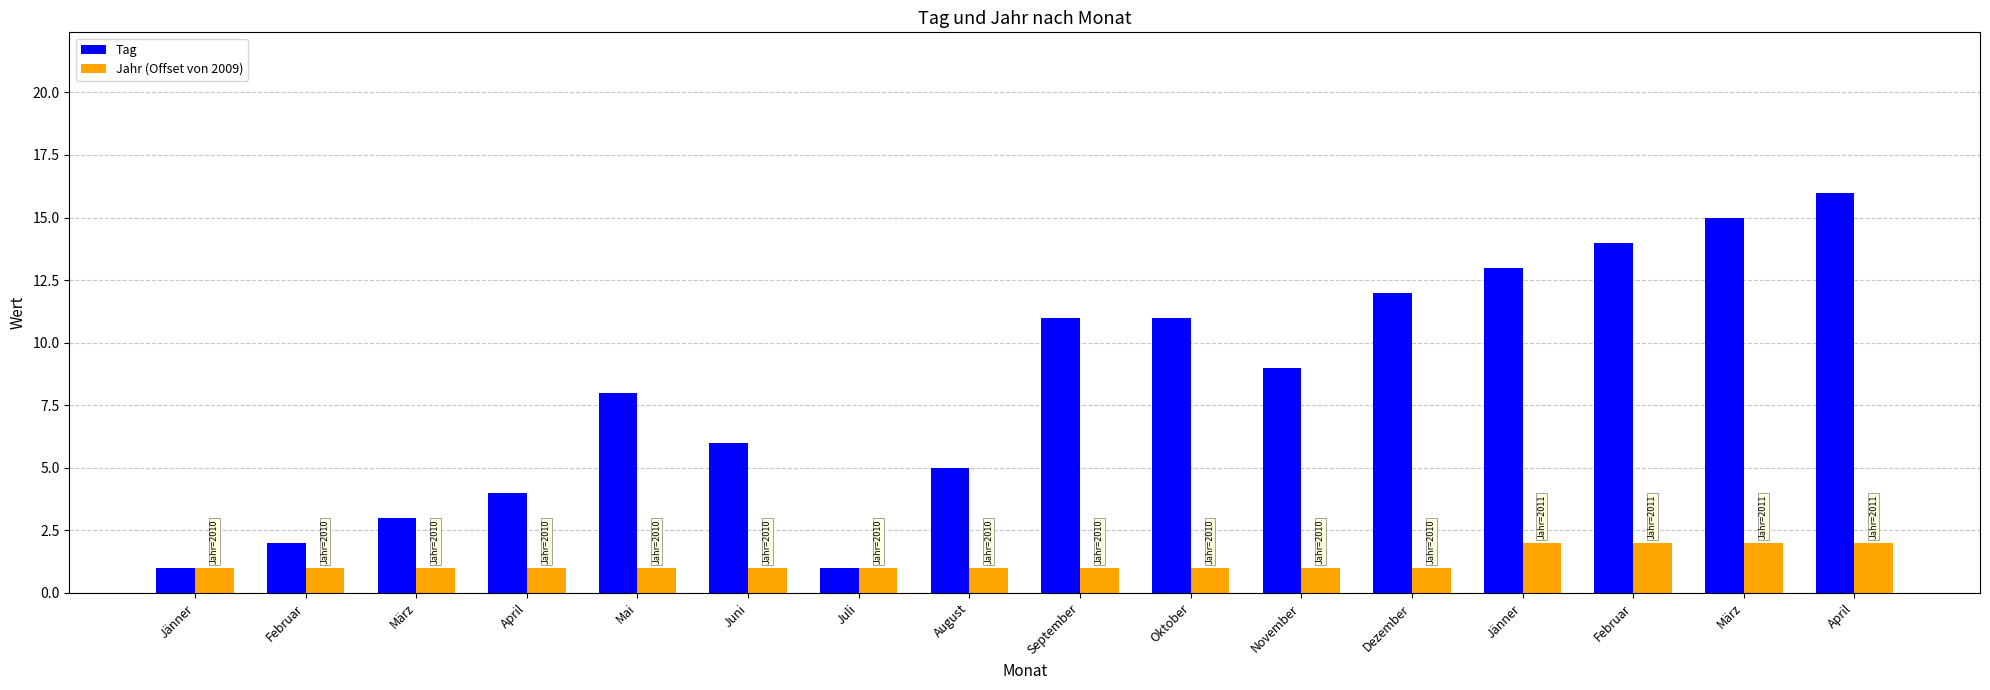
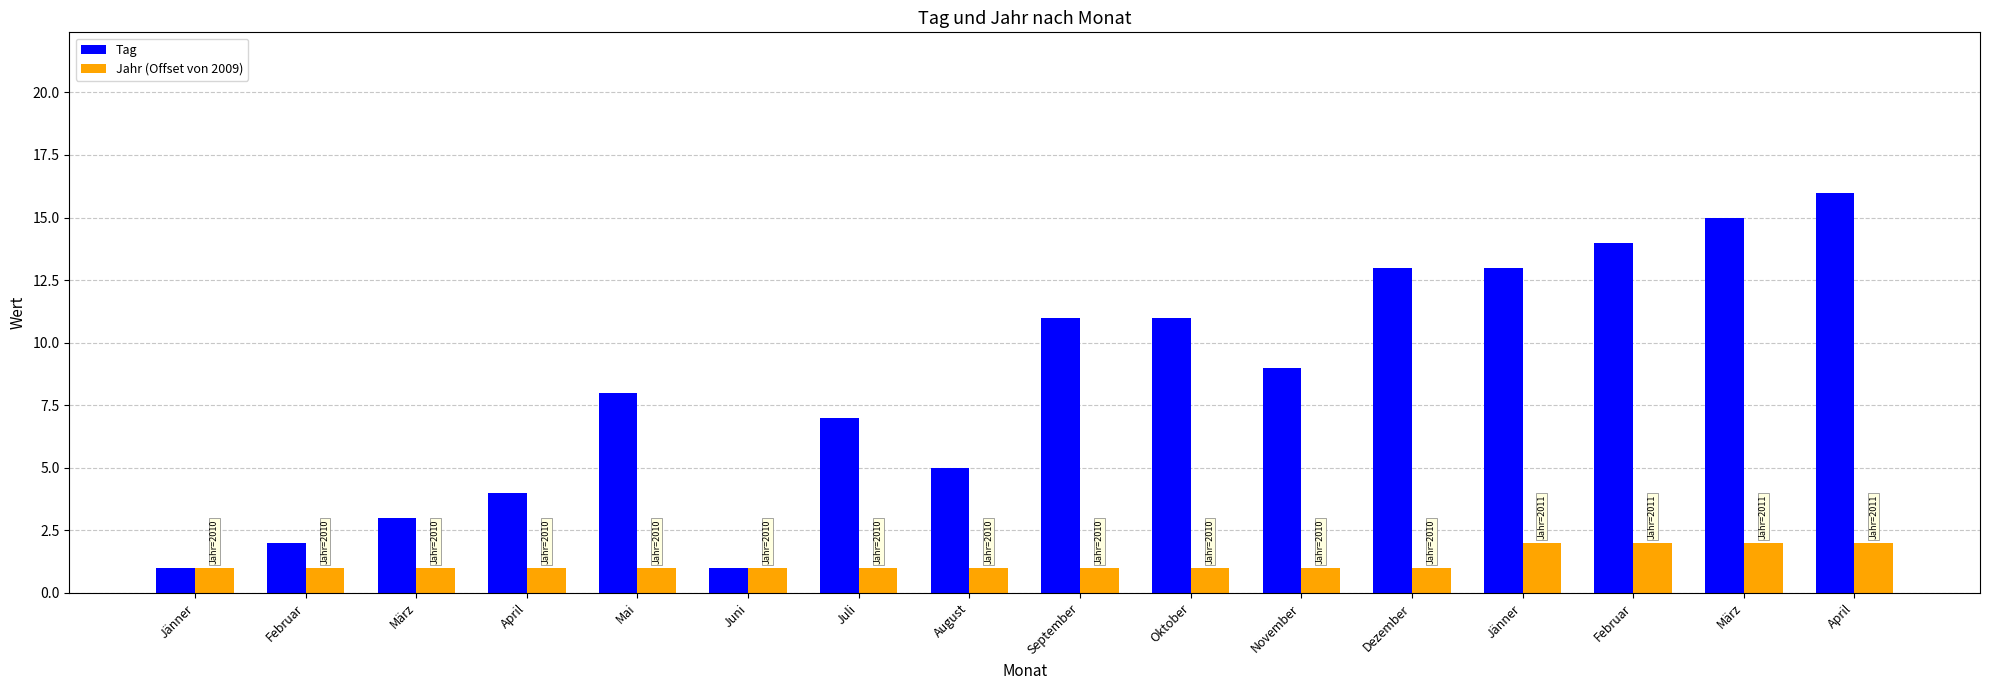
Tag, Juni: 6 -> 1
Tag, Juli: 1 -> 7
Tag, Dezember: 12 -> 13
